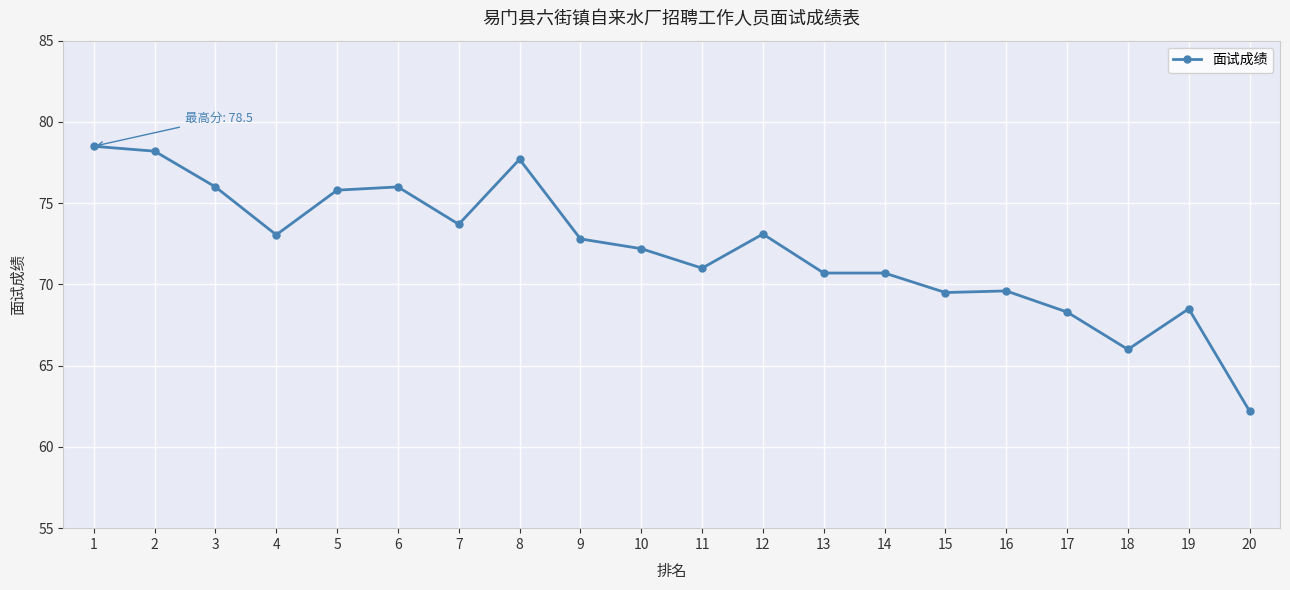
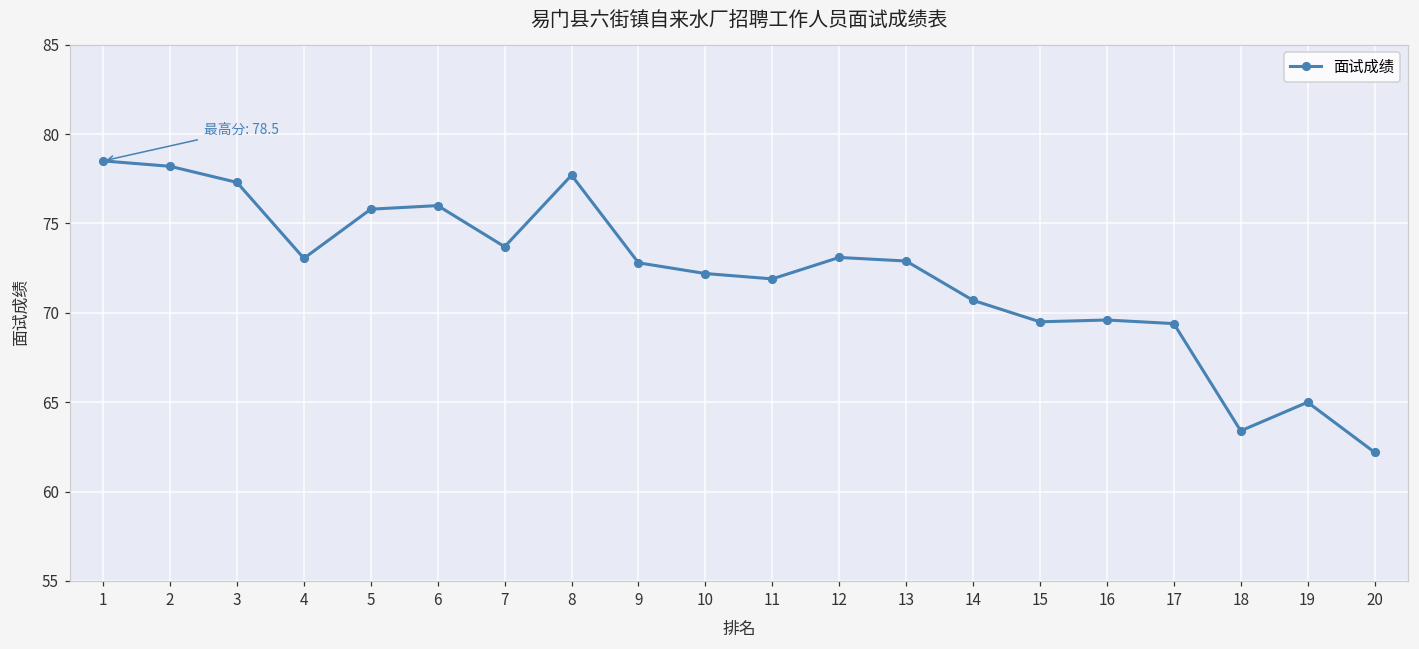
3: 76.0 -> 77.3
11: 71.0 -> 71.9
13: 70.7 -> 72.9
17: 68.3 -> 69.4
18: 66.0 -> 63.4
19: 68.5 -> 65.0
